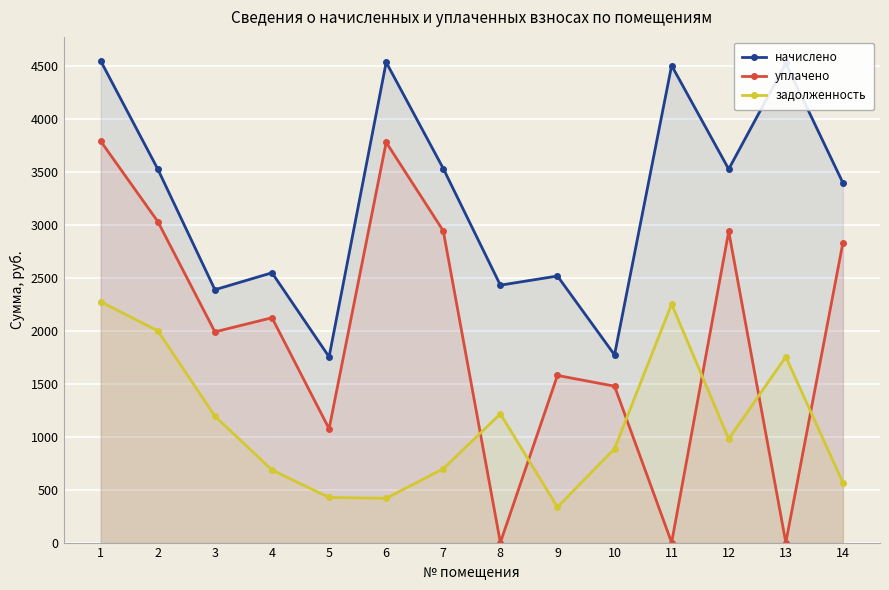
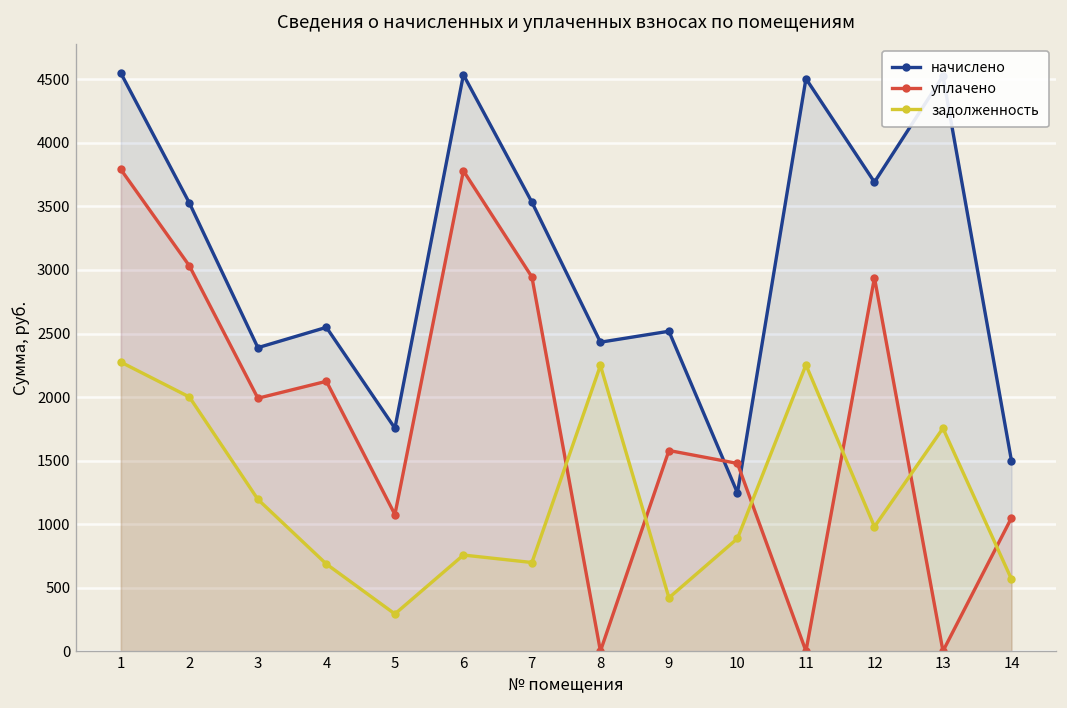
задолженность, 5: 430 -> 290
задолженность, 6: 420 -> 760
задолженность, 8: 1220 -> 2250
задолженность, 9: 340 -> 420
начислено, 10: 1770 -> 1250
начислено, 12: 3530 -> 3690
начислено, 14: 3400 -> 1500
уплачено, 14: 2830 -> 1050
